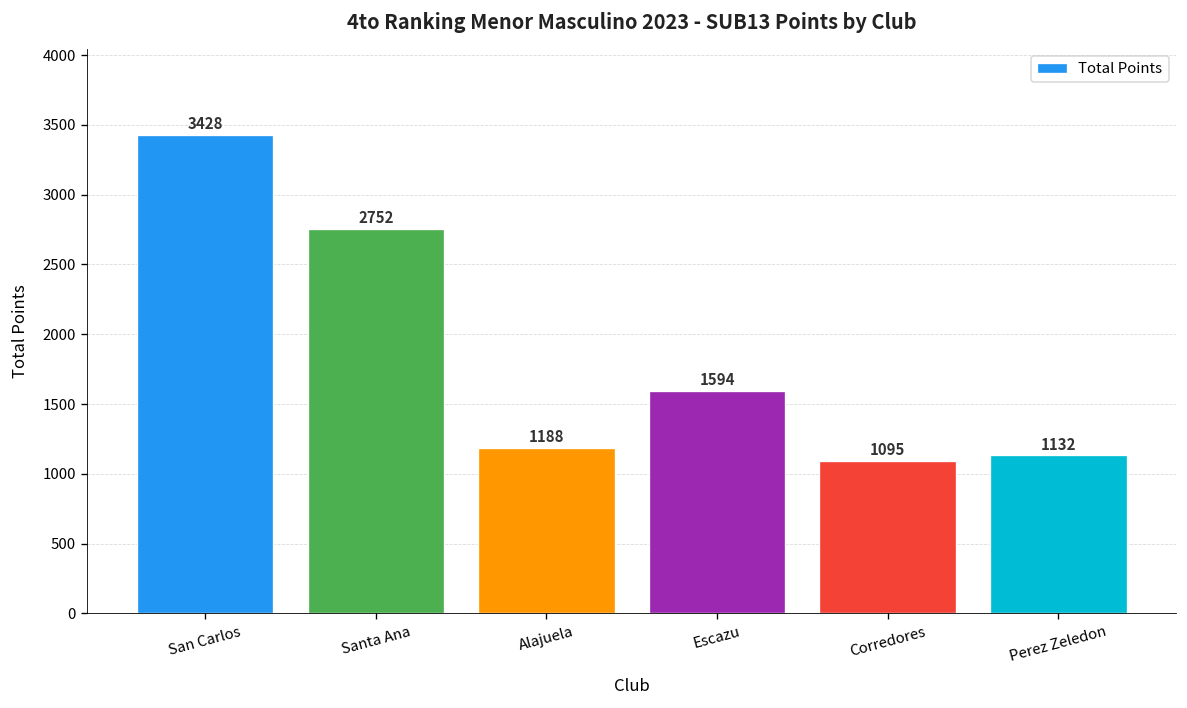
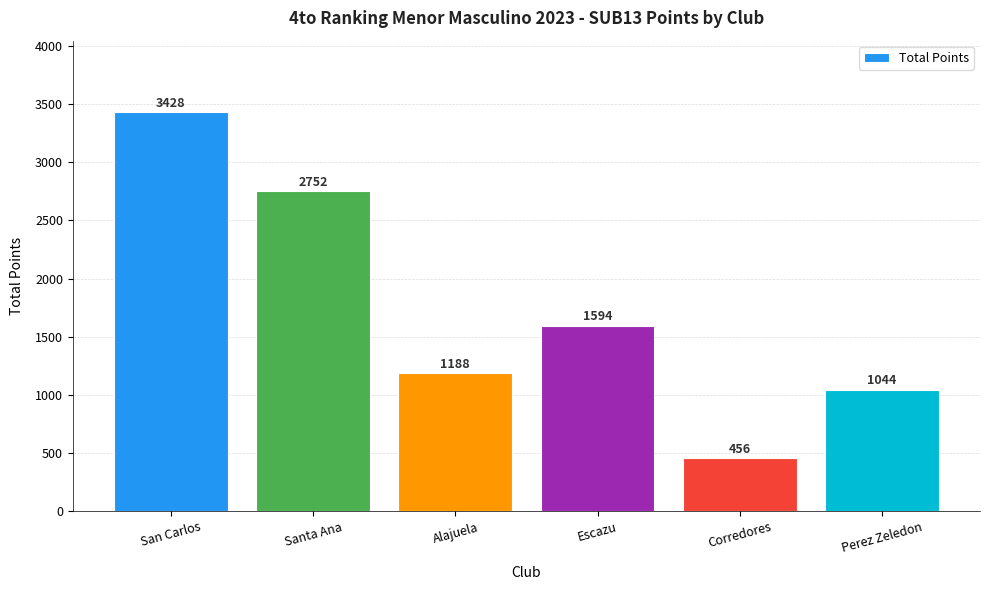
Corredores: 1095 -> 456
Perez Zeledon: 1132 -> 1044
